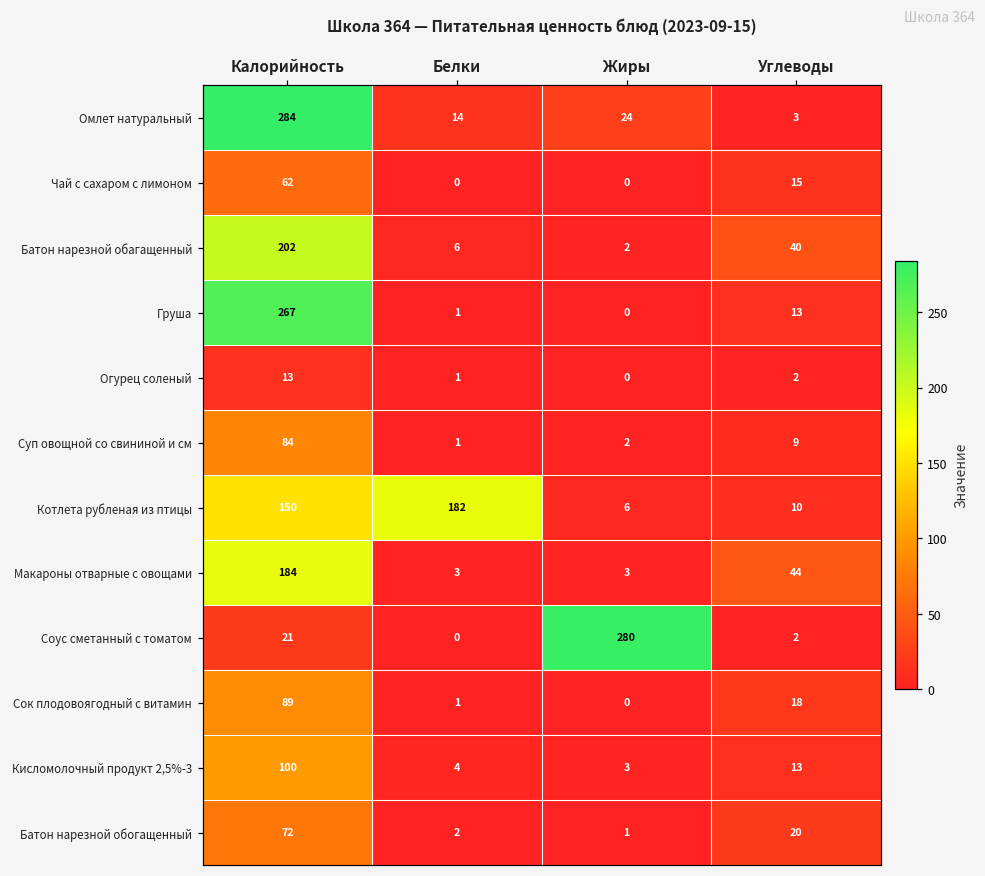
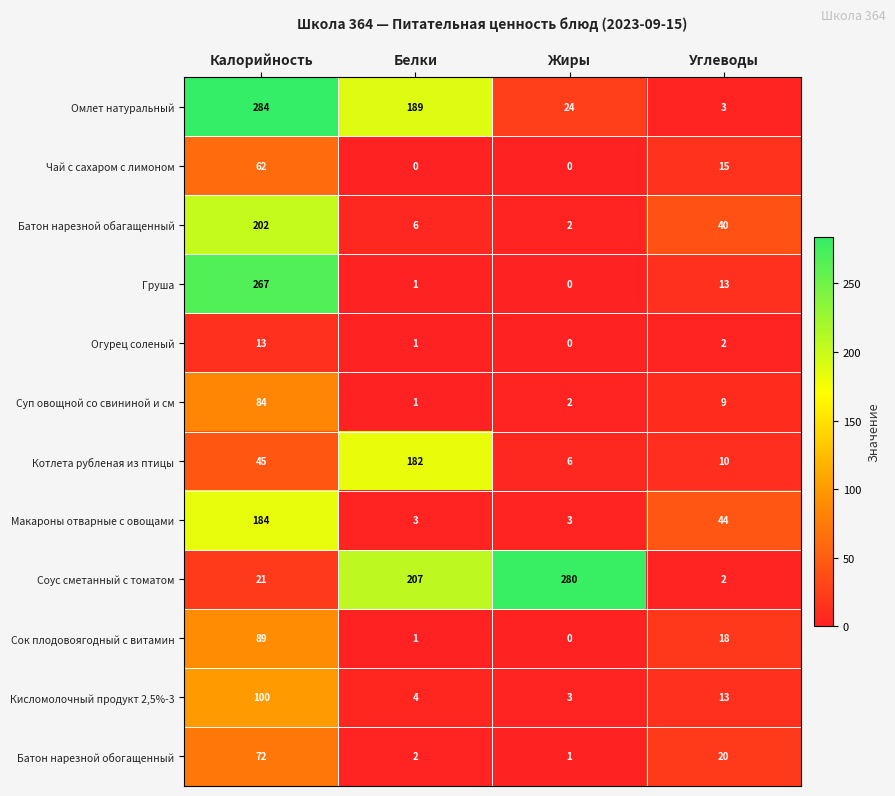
Омлет натуральный, Белки: 14 -> 189
Котлета рубленая из птицы, Калорийность: 150 -> 45
Соус сметанный с томатом, Белки: 0 -> 207
